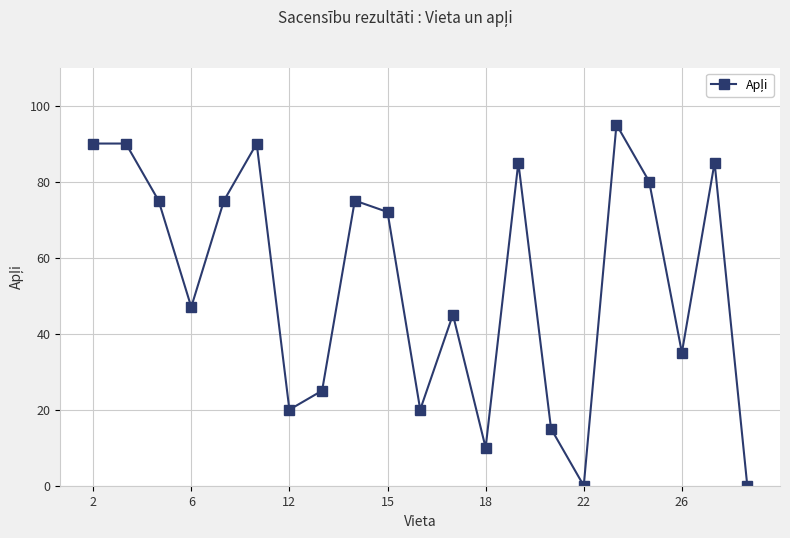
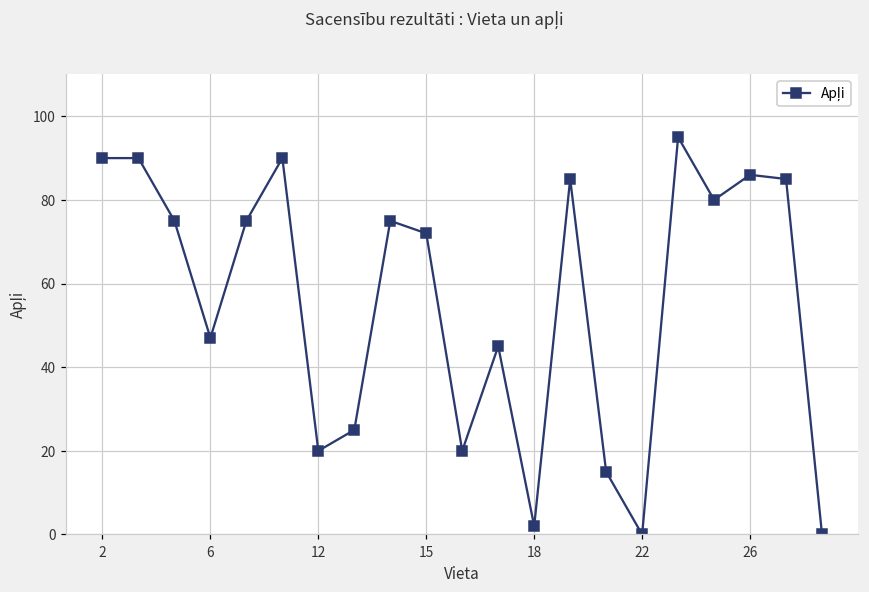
18: 10 -> 2
26: 35 -> 86
